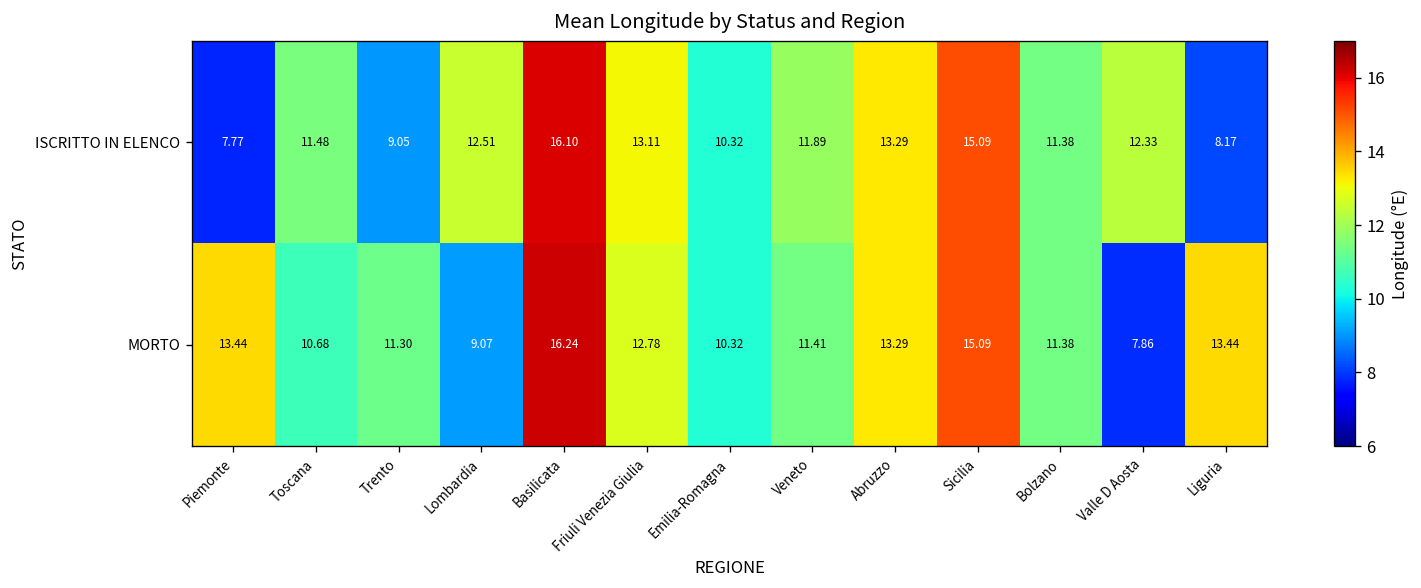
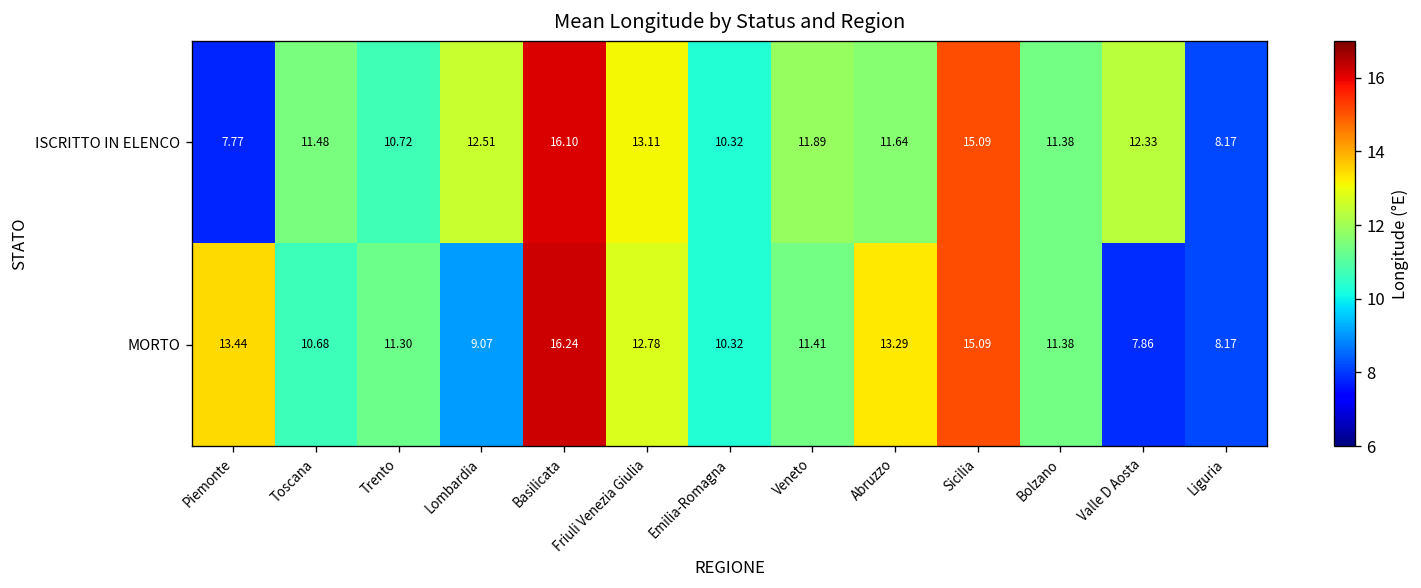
ISCRITTO IN ELENCO, Trento: 9.05 -> 10.72
ISCRITTO IN ELENCO, Abruzzo: 13.29 -> 11.64
MORTO, Liguria: 13.44 -> 8.17
